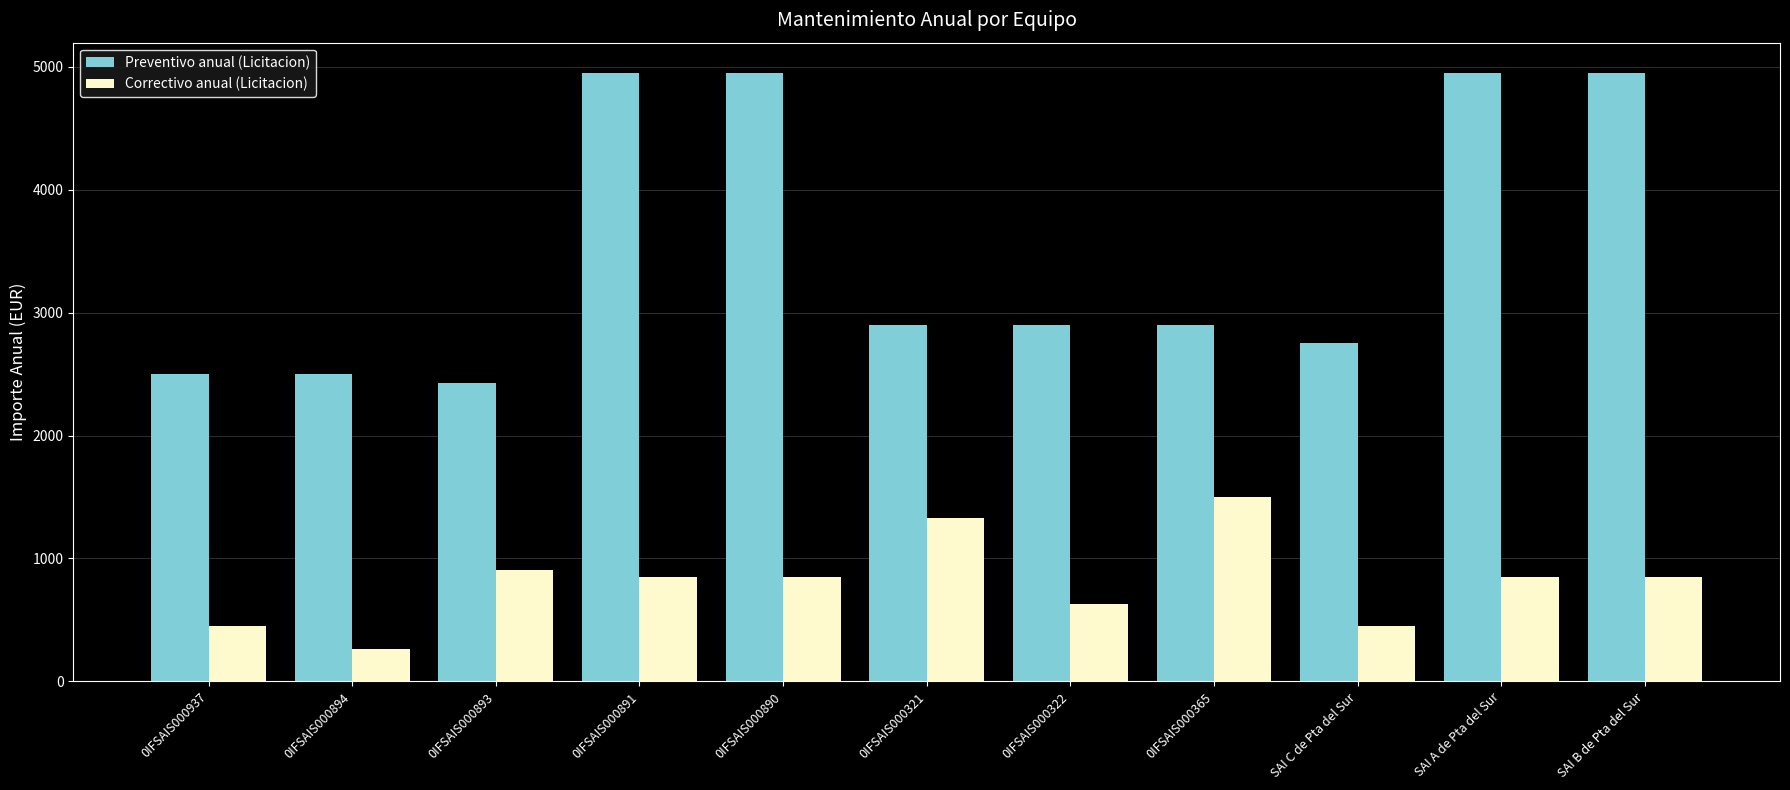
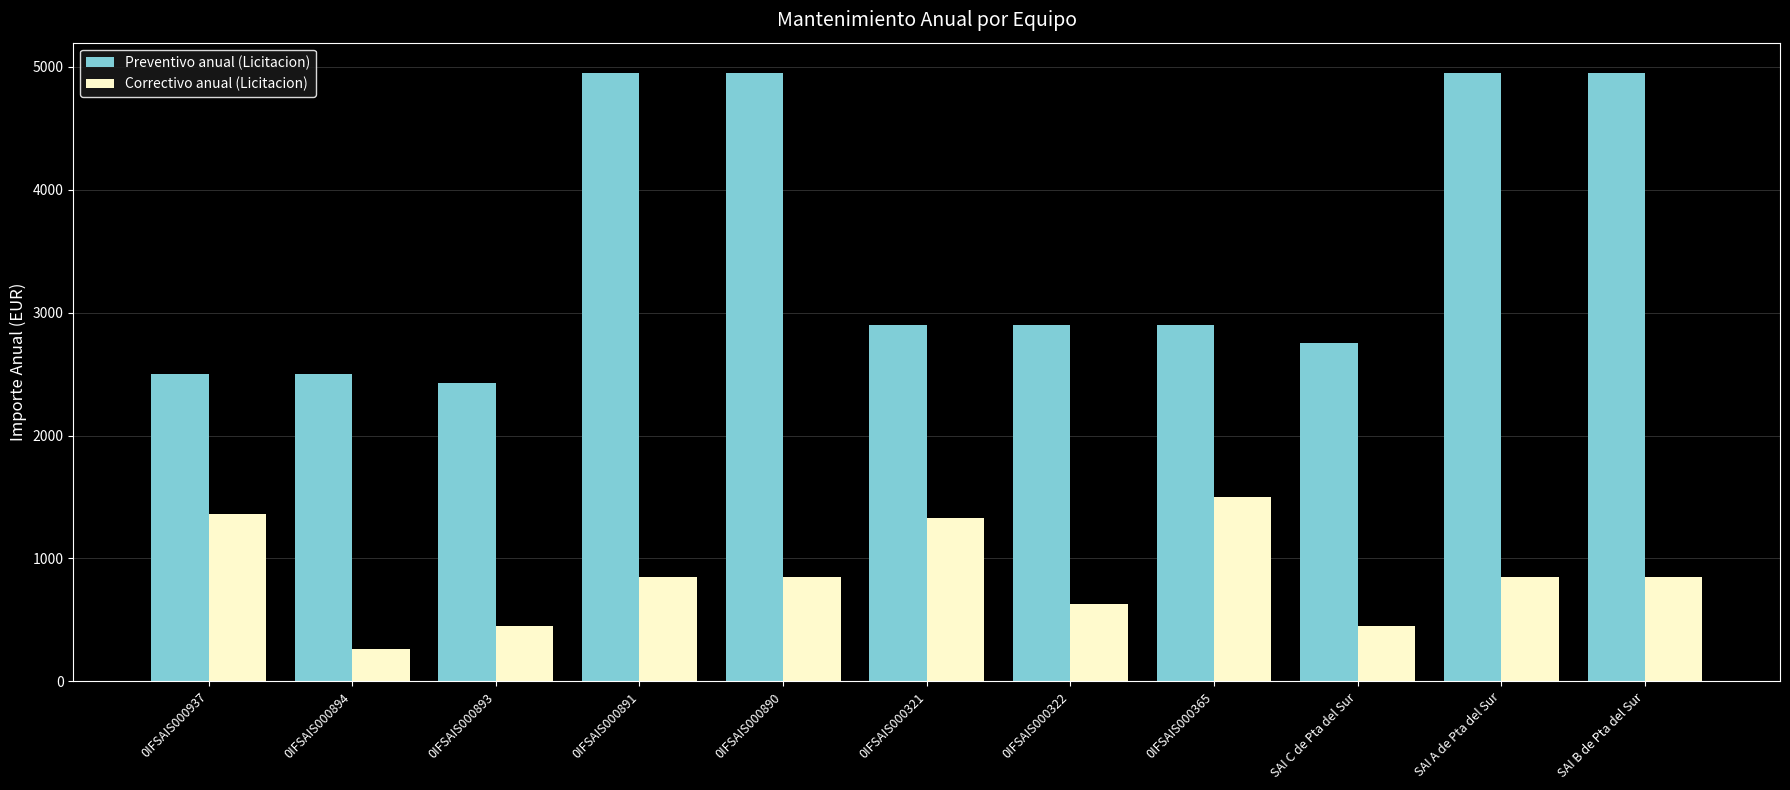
Correctivo anual (Licitacion), 0IFSAIS000937: 450 -> 1360
Correctivo anual (Licitacion), 0IFSAIS000893: 910 -> 450
